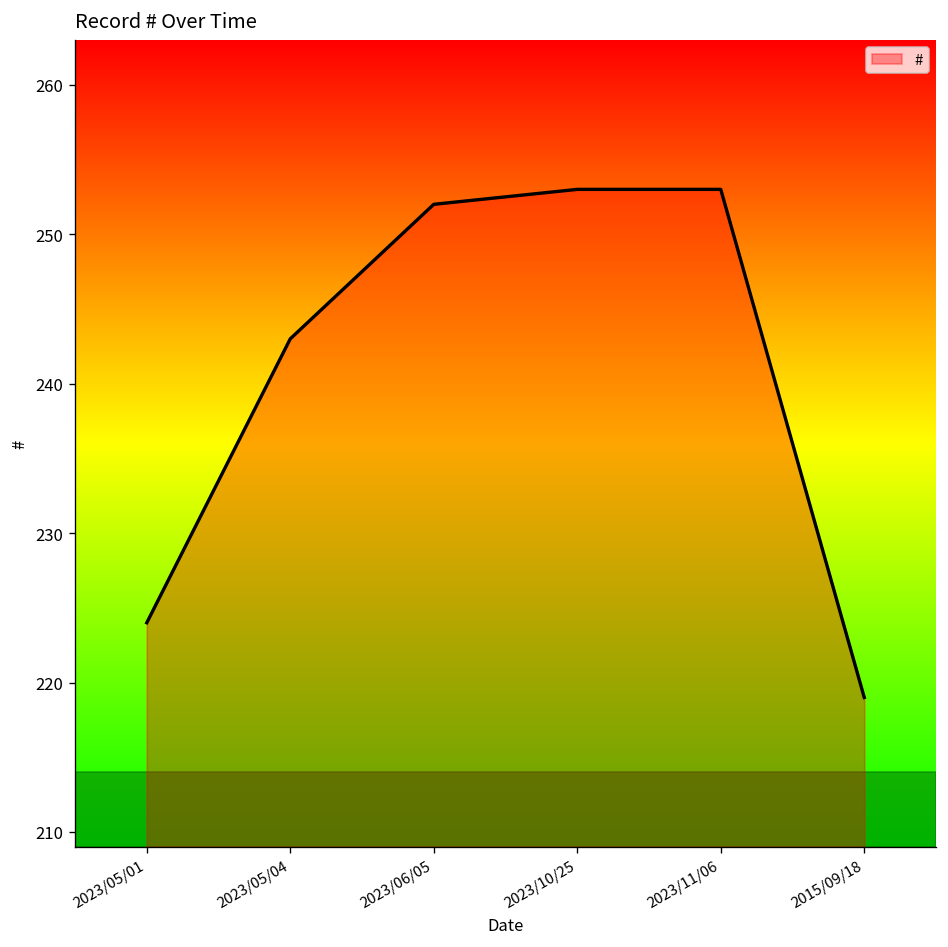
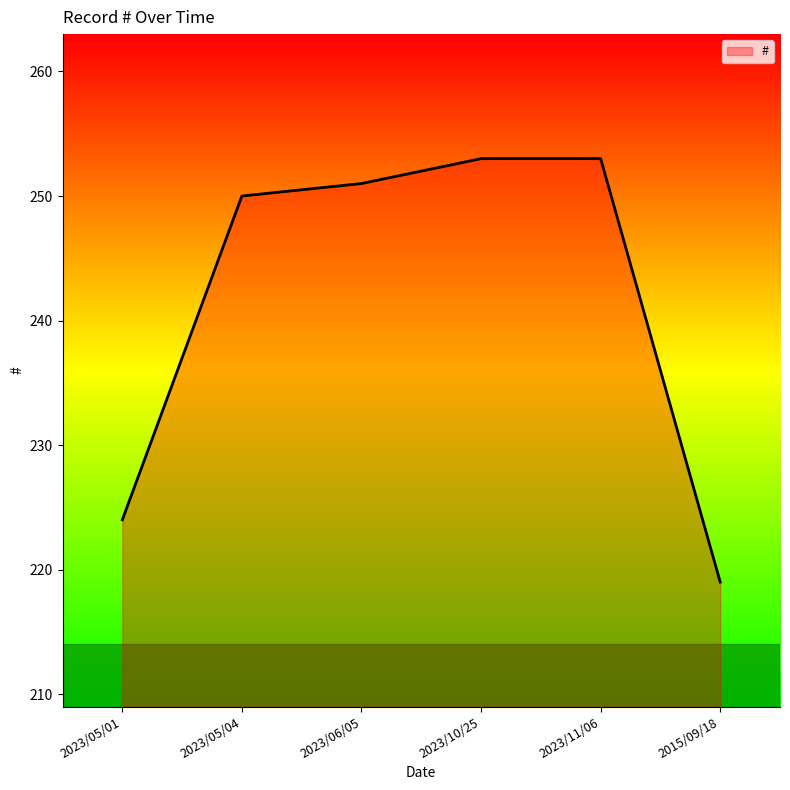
2023/05/04: 243 -> 250
2023/06/05: 252 -> 251
